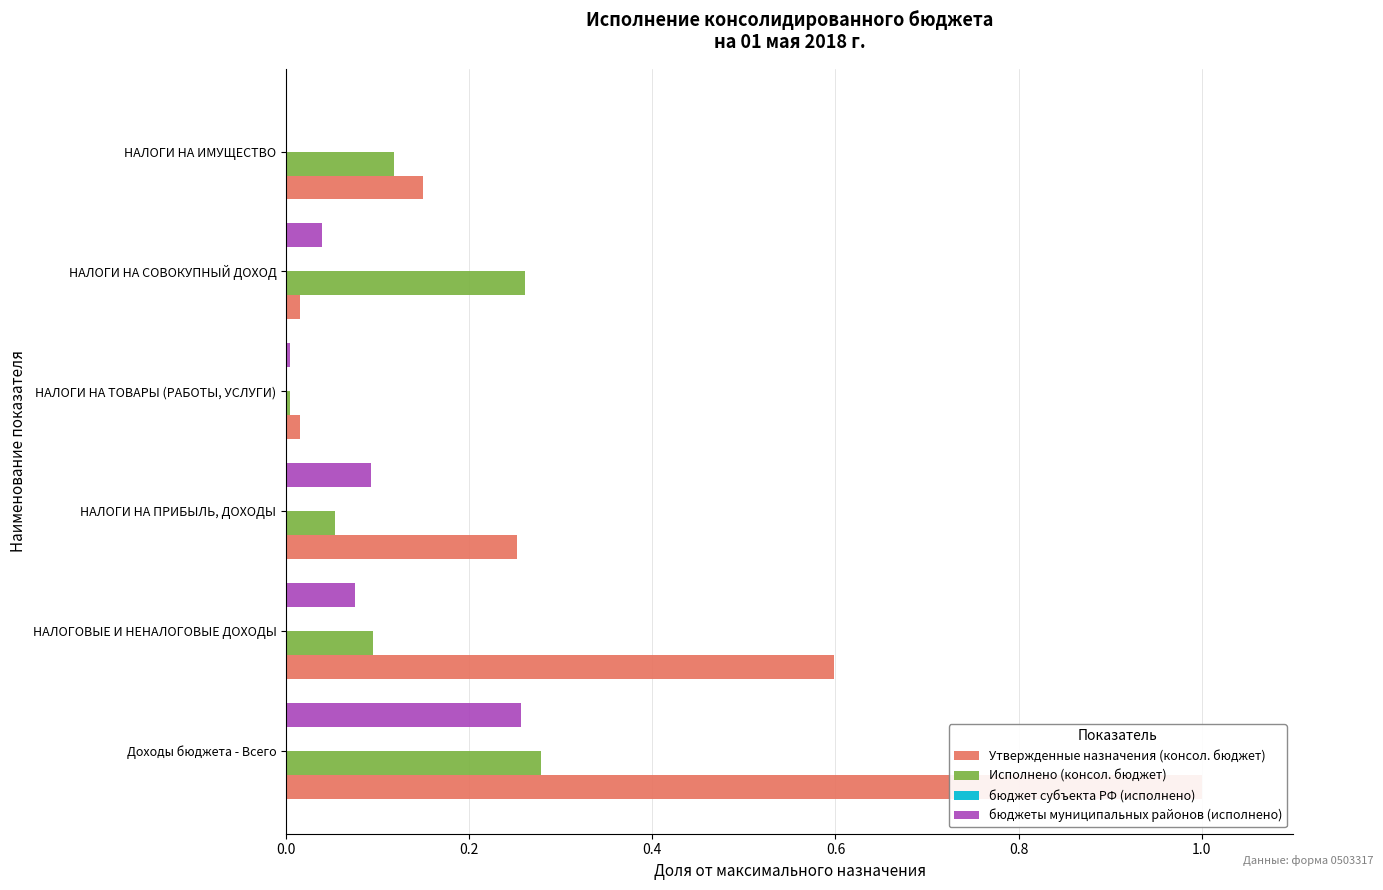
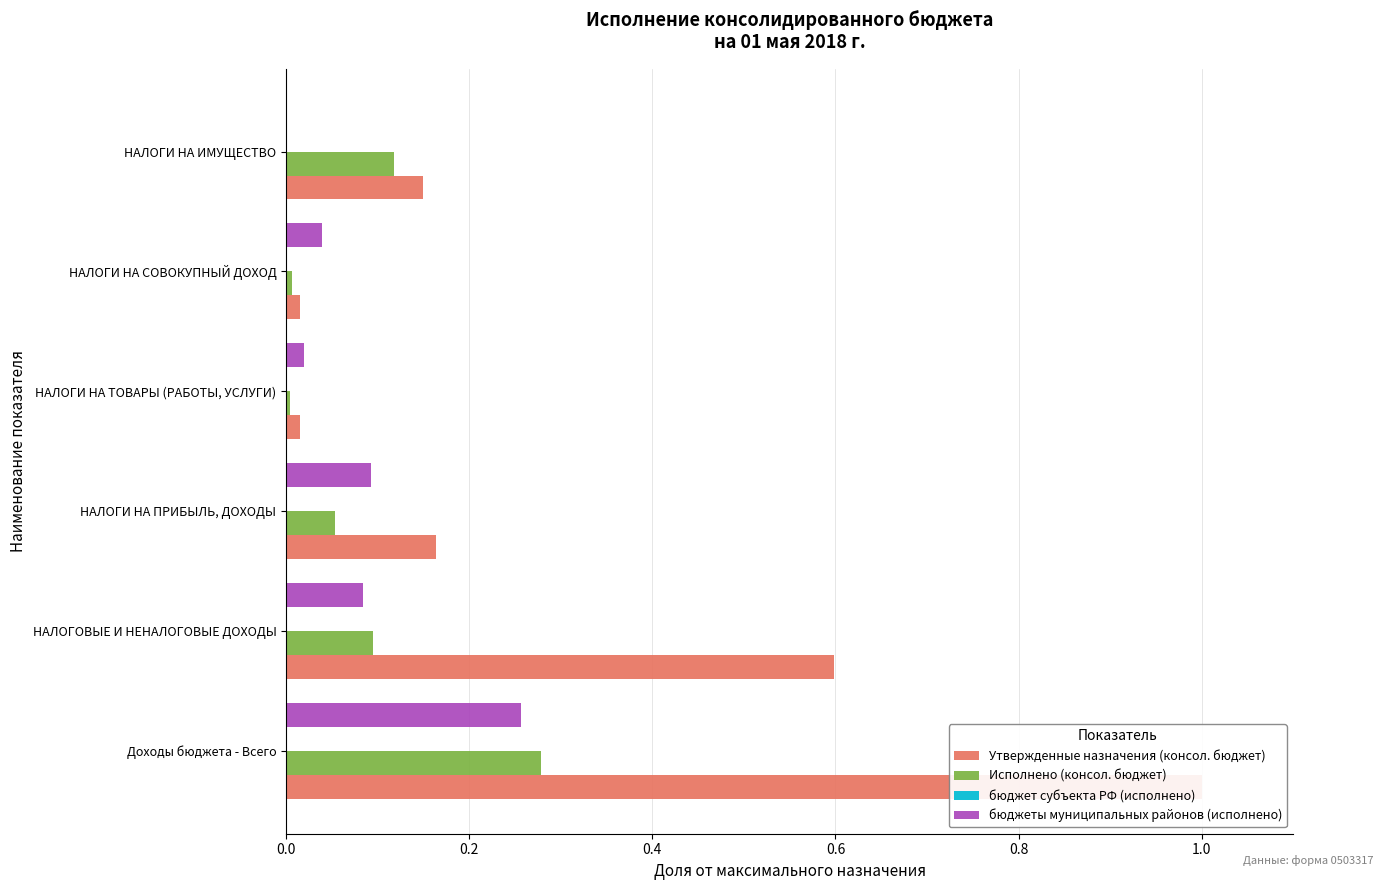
Исполнено (консол. бюджет), НАЛОГИ НА СОВОКУПНЫЙ ДОХОД: 0.26 -> 0.01
бюджеты муниципальных районов (исполнено), НАЛОГИ НА ТОВАРЫ (РАБОТЫ, УСЛУГИ): 0.00 -> 0.02
Утвержденные назначения (консол. бюджет), НАЛОГИ НА ПРИБЫЛЬ, ДОХОДЫ: 0.25 -> 0.16
бюджеты муниципальных районов (исполнено), НАЛОГОВЫЕ И НЕНАЛОГОВЫЕ ДОХОДЫ: 0.07 -> 0.08
